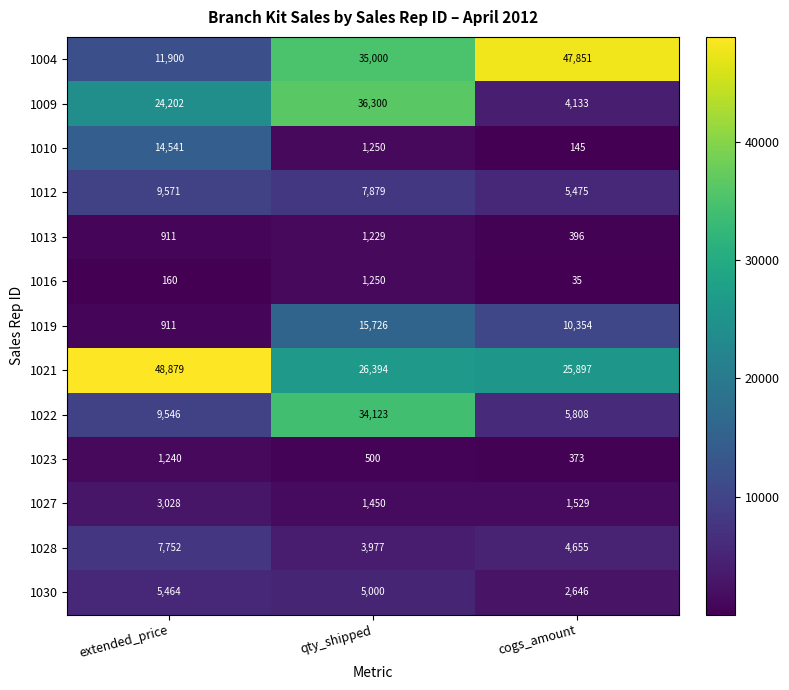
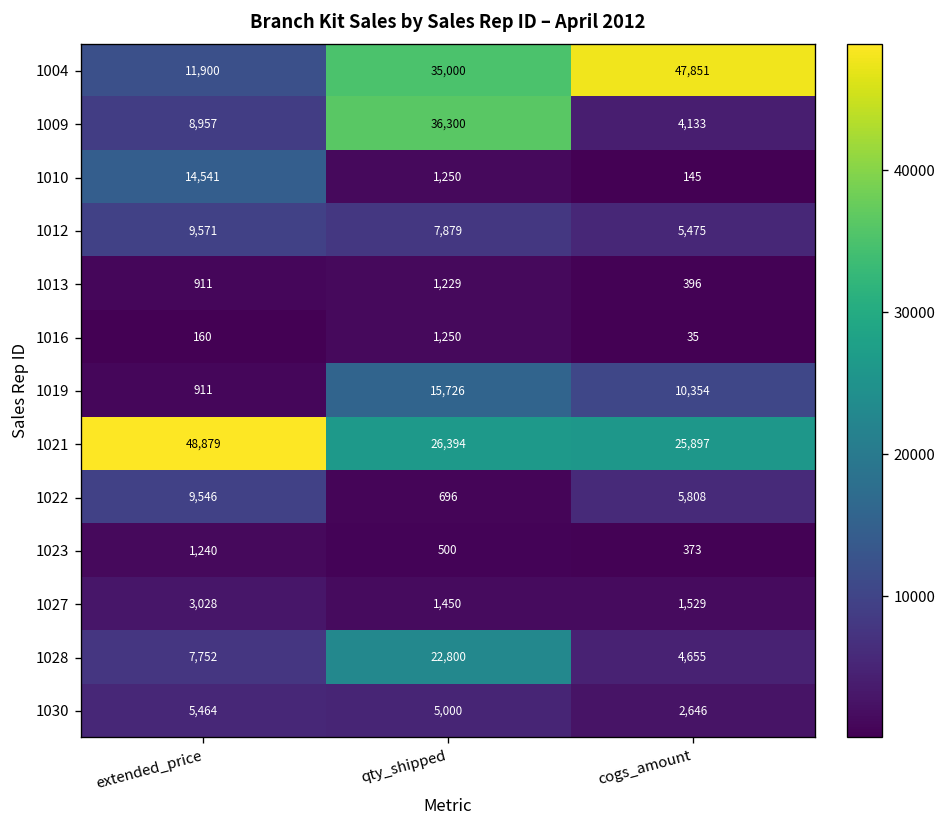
1009, extended_price: 24,202 -> 8,957
1022, qty_shipped: 34,123 -> 696
1028, qty_shipped: 3,977 -> 22,800
